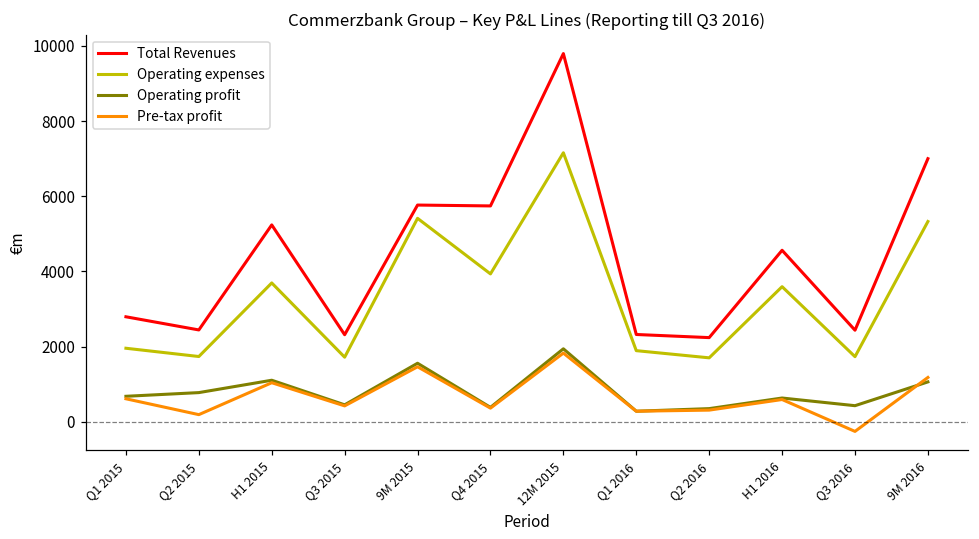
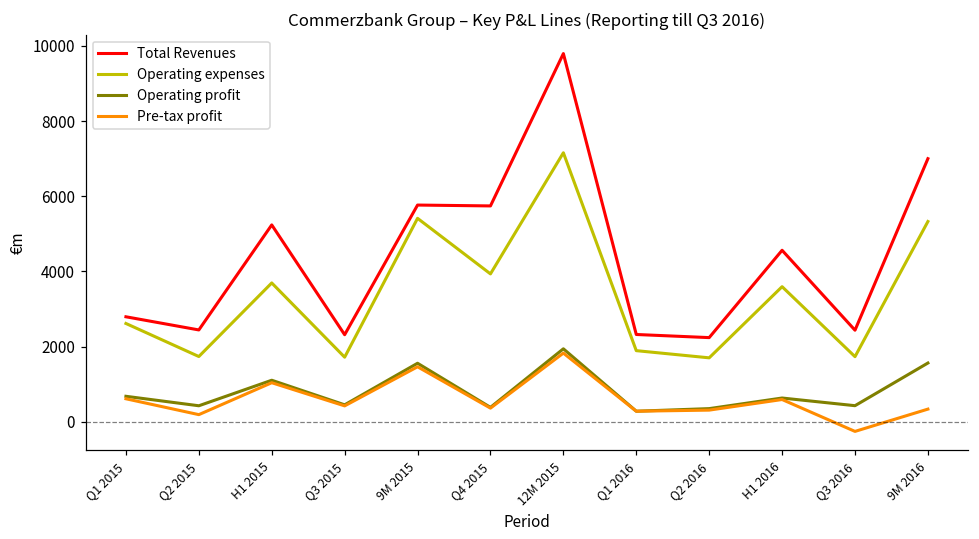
Operating expenses, Q1 2015: 2000 -> 2600
Operating profit, Q2 2015: 800 -> 400
Operating profit, 9M 2016: 1100 -> 1600
Pre-tax profit, 9M 2016: 1200 -> 300
